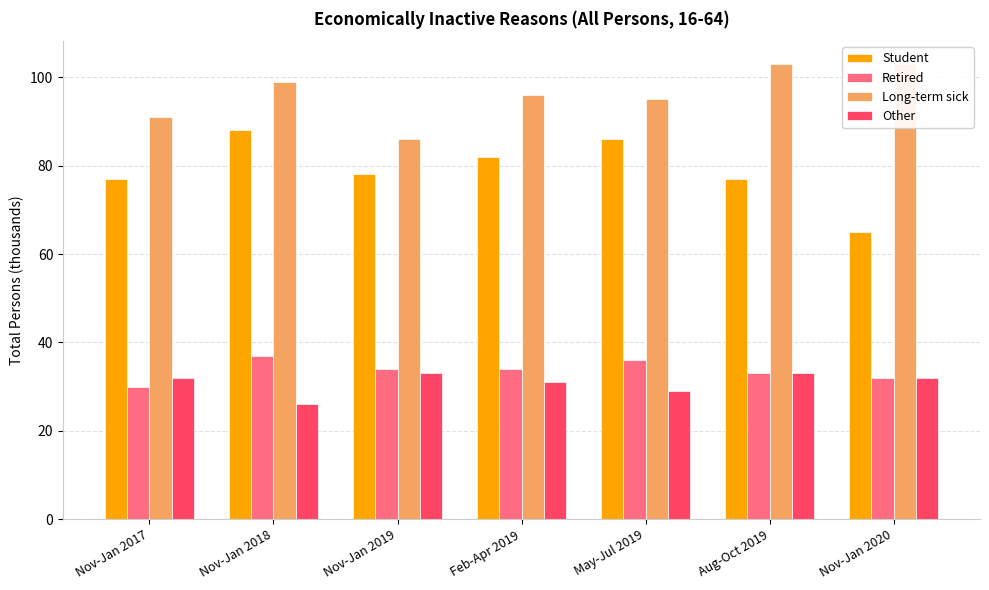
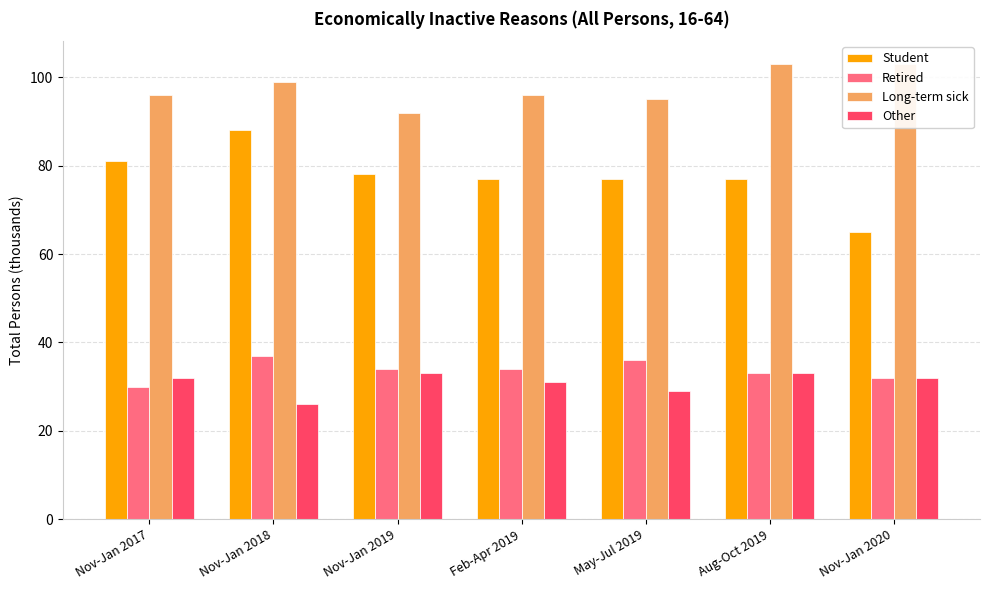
Student, Nov-Jan 2017: 77 -> 81
Long-term sick, Nov-Jan 2017: 91 -> 96
Long-term sick, Nov-Jan 2019: 86 -> 92
Student, Feb-Apr 2019: 82 -> 77
Student, May-Jul 2019: 86 -> 77
